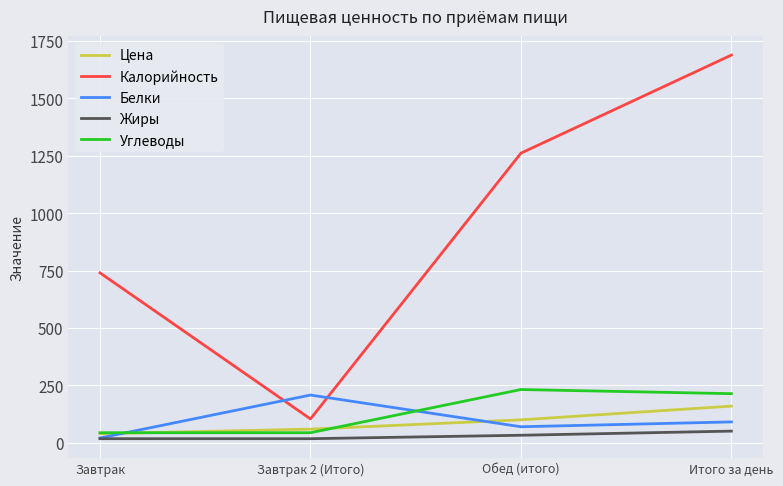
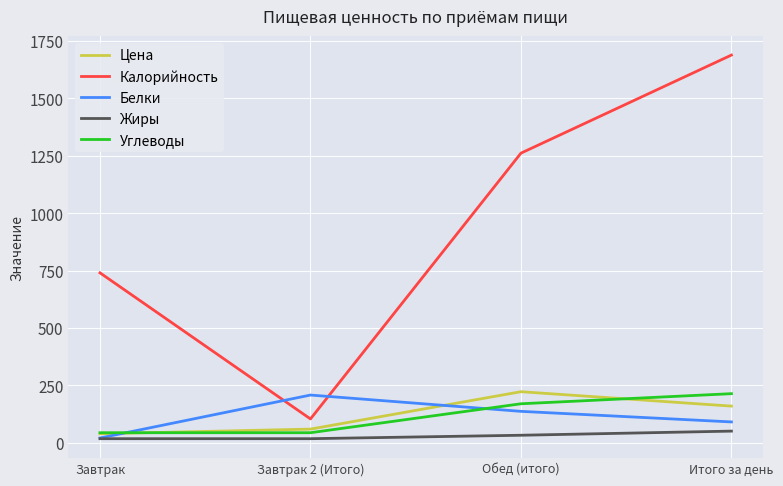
Цена, Обед (итого): 100 -> 220
Белки, Обед (итого): 70 -> 140
Углеводы, Обед (итого): 230 -> 170
